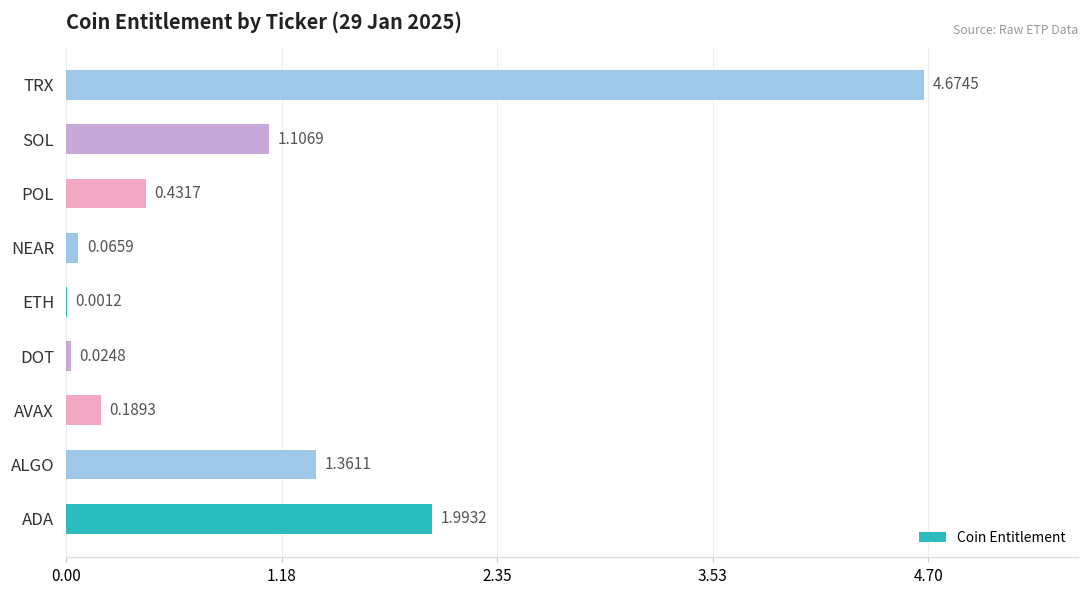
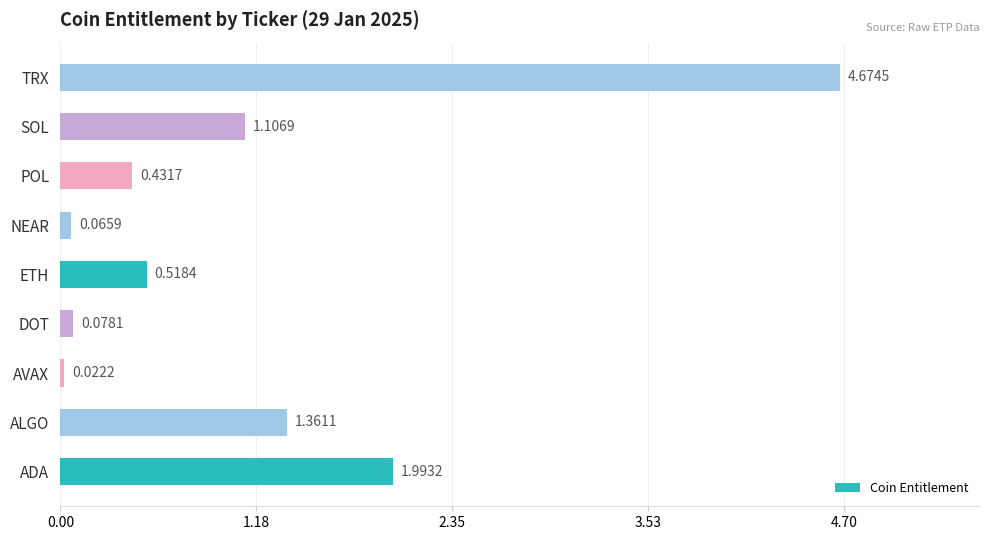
ETH: 0.0012 -> 0.5184
DOT: 0.0248 -> 0.0781
AVAX: 0.1893 -> 0.0222
